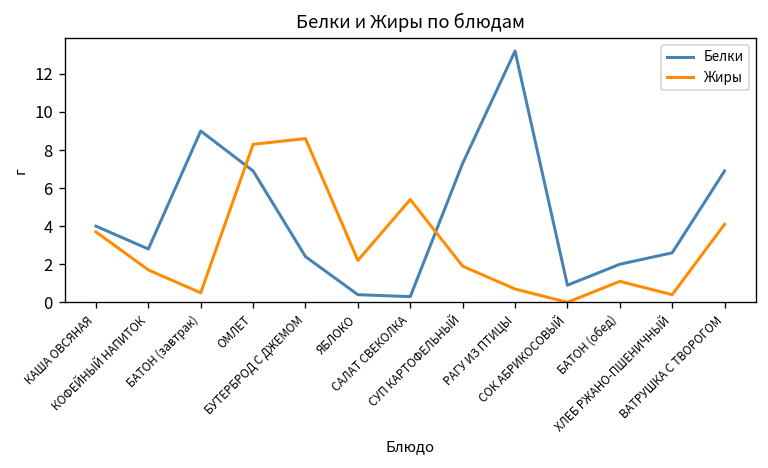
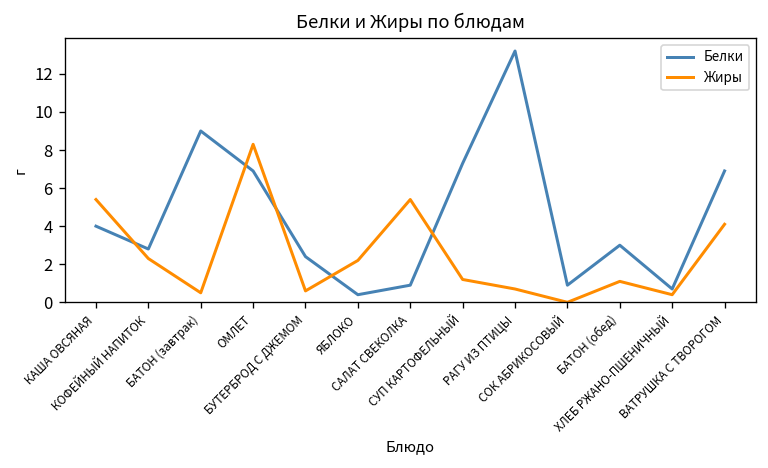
Жиры, КАША ОВСЯНАЯ: 3.7 -> 5.4
Жиры, КОФЕЙНЫЙ НАПИТОК: 1.7 -> 2.3
Жиры, БУТЕРБРОД С ДЖЕМОМ: 8.6 -> 0.6
Белки, САЛАТ СВЕКОЛКА: 0.3 -> 0.9
Жиры, СУП КАРТОФЕЛЬНЫЙ: 1.9 -> 1.2
Белки, БАТОН (обед): 2 -> 3
Белки, ХЛЕБ РЖАНО-ПШЕНИЧНЫЙ: 2.6 -> 0.7
